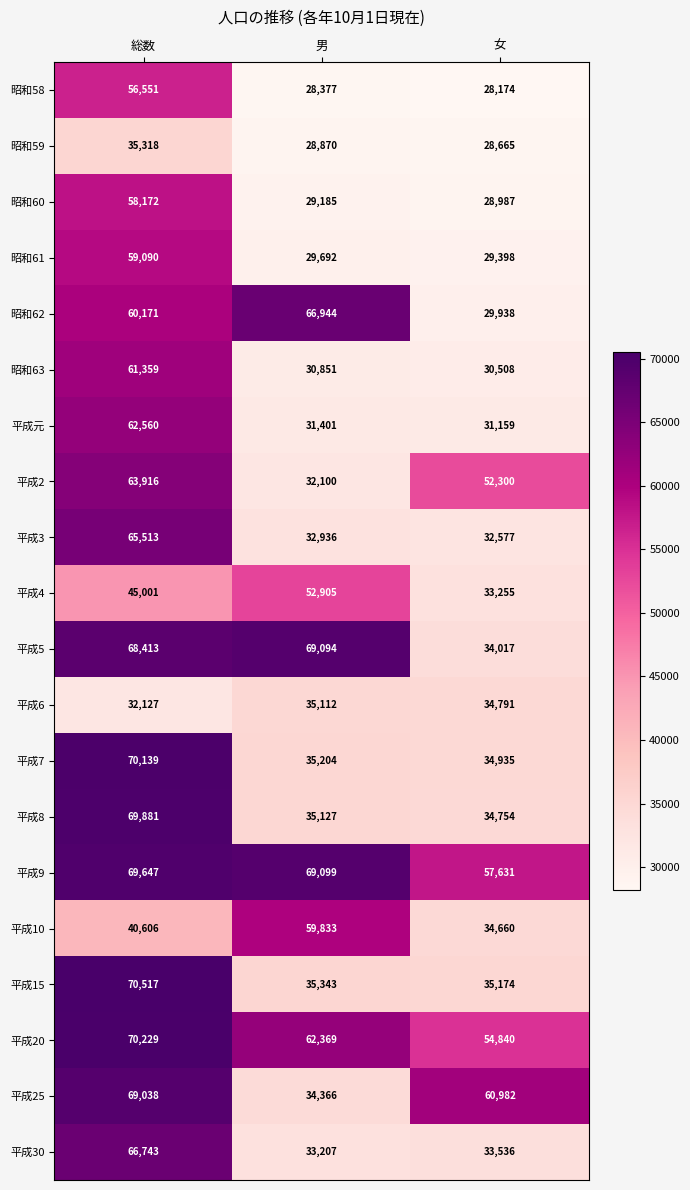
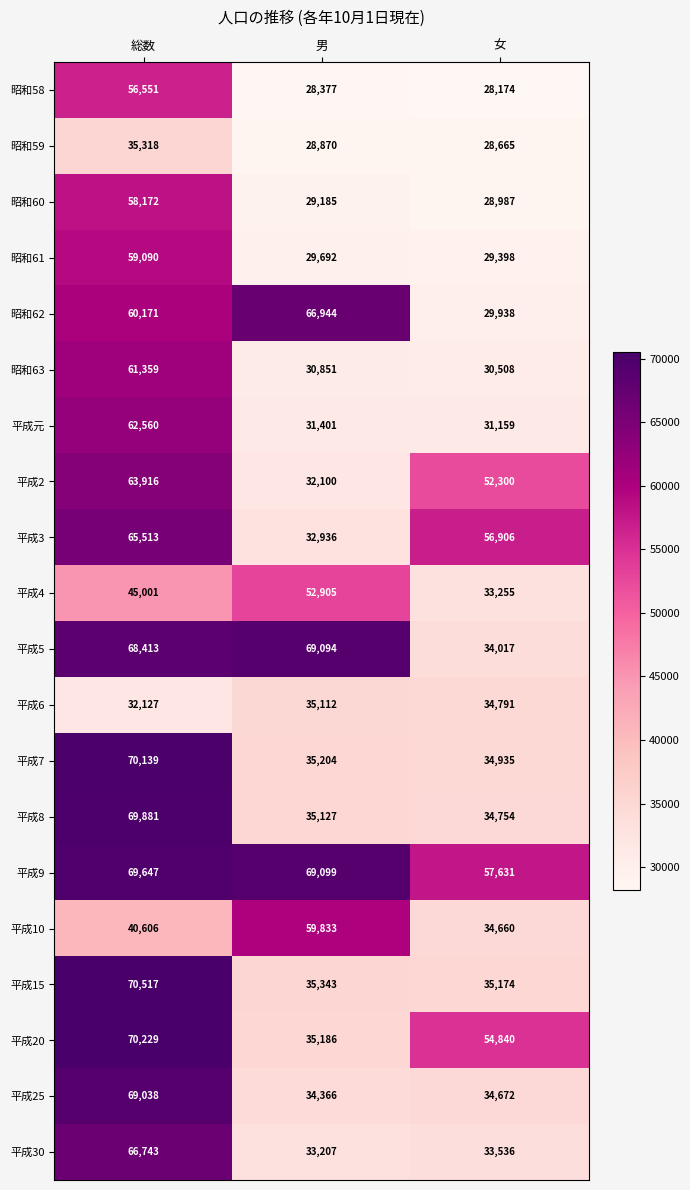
平成3, 女: 32,577 -> 56,906
平成20, 男: 62,369 -> 35,186
平成25, 女: 60,982 -> 34,672
